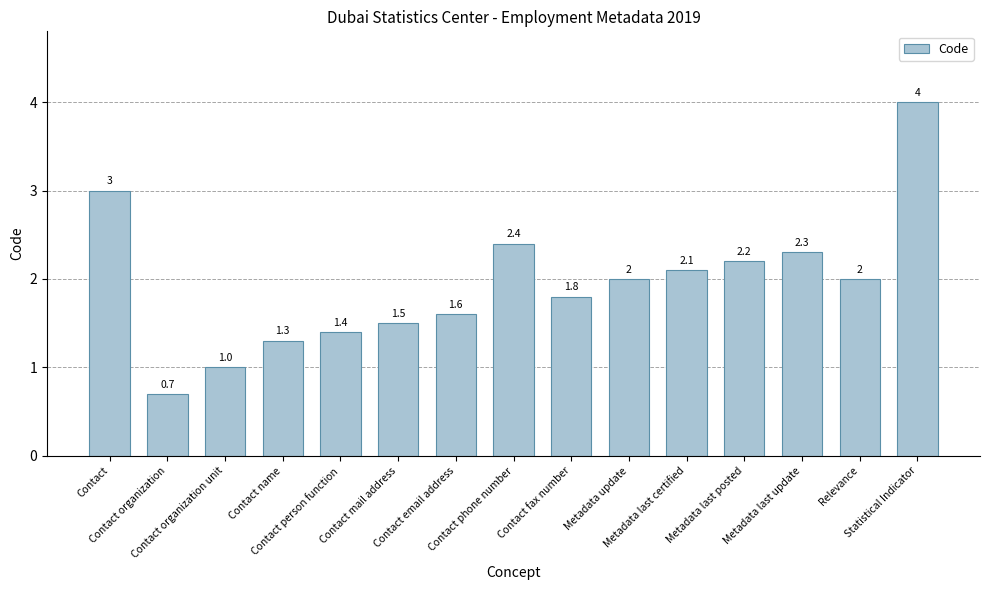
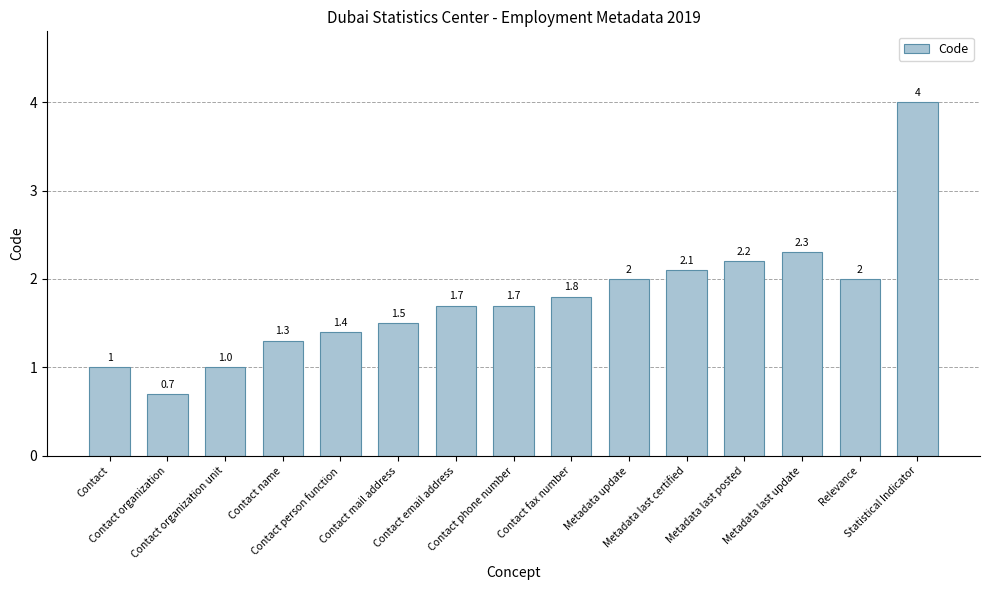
Contact: 3 -> 1
Contact email address: 1.6 -> 1.7
Contact phone number: 2.4 -> 1.7
